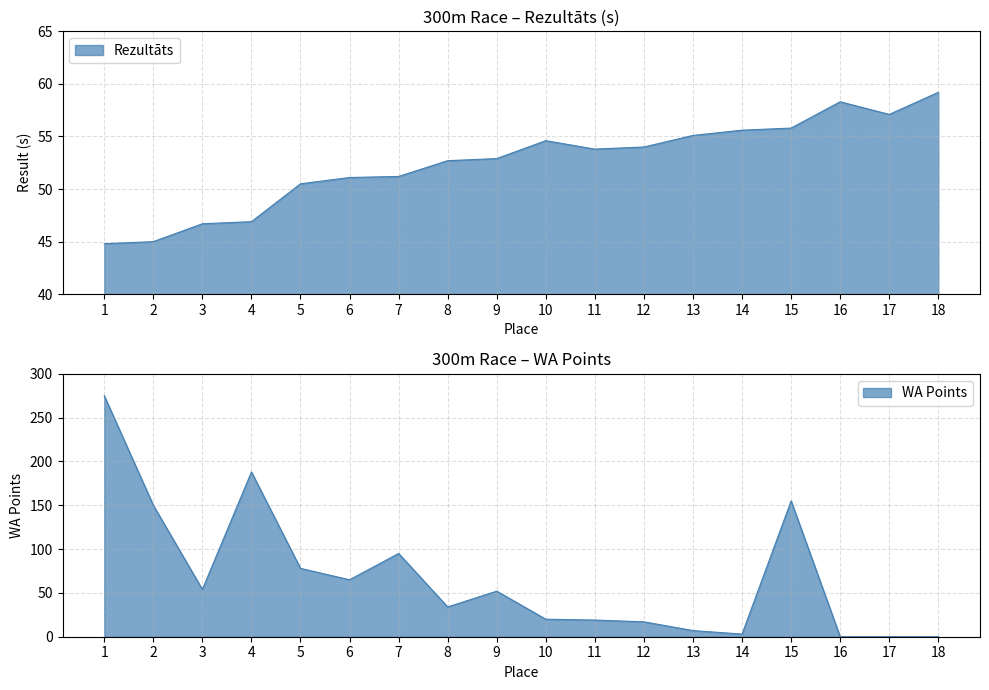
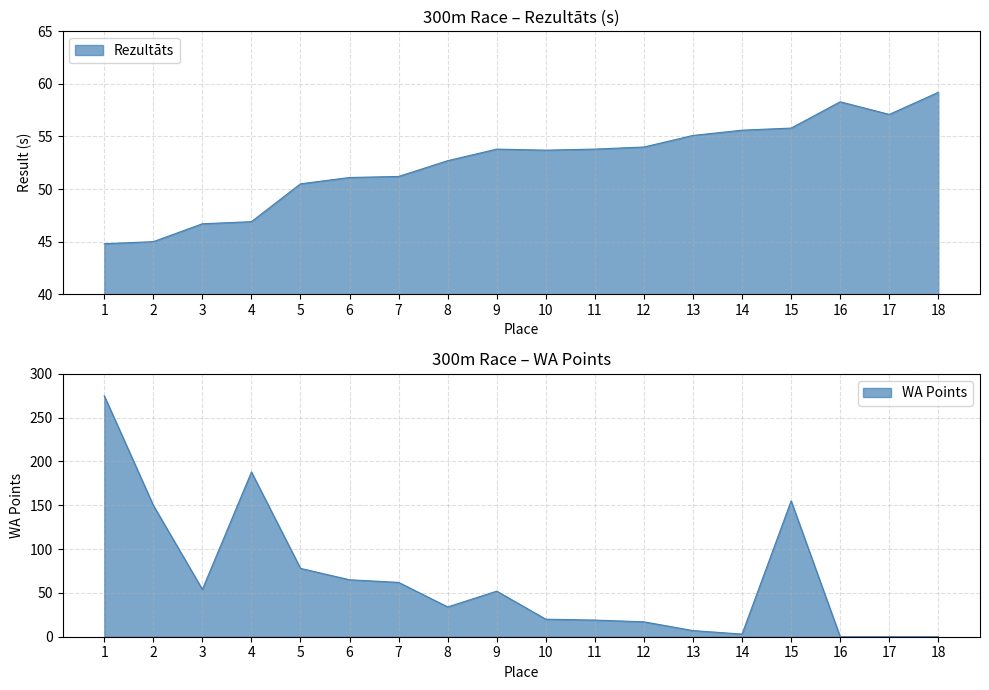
300m Race – Rezultāts (s), 9: 52.9 -> 53.8
300m Race – Rezultāts (s), 10: 54.6 -> 53.7
300m Race – WA Points, 7: 100 -> 60
